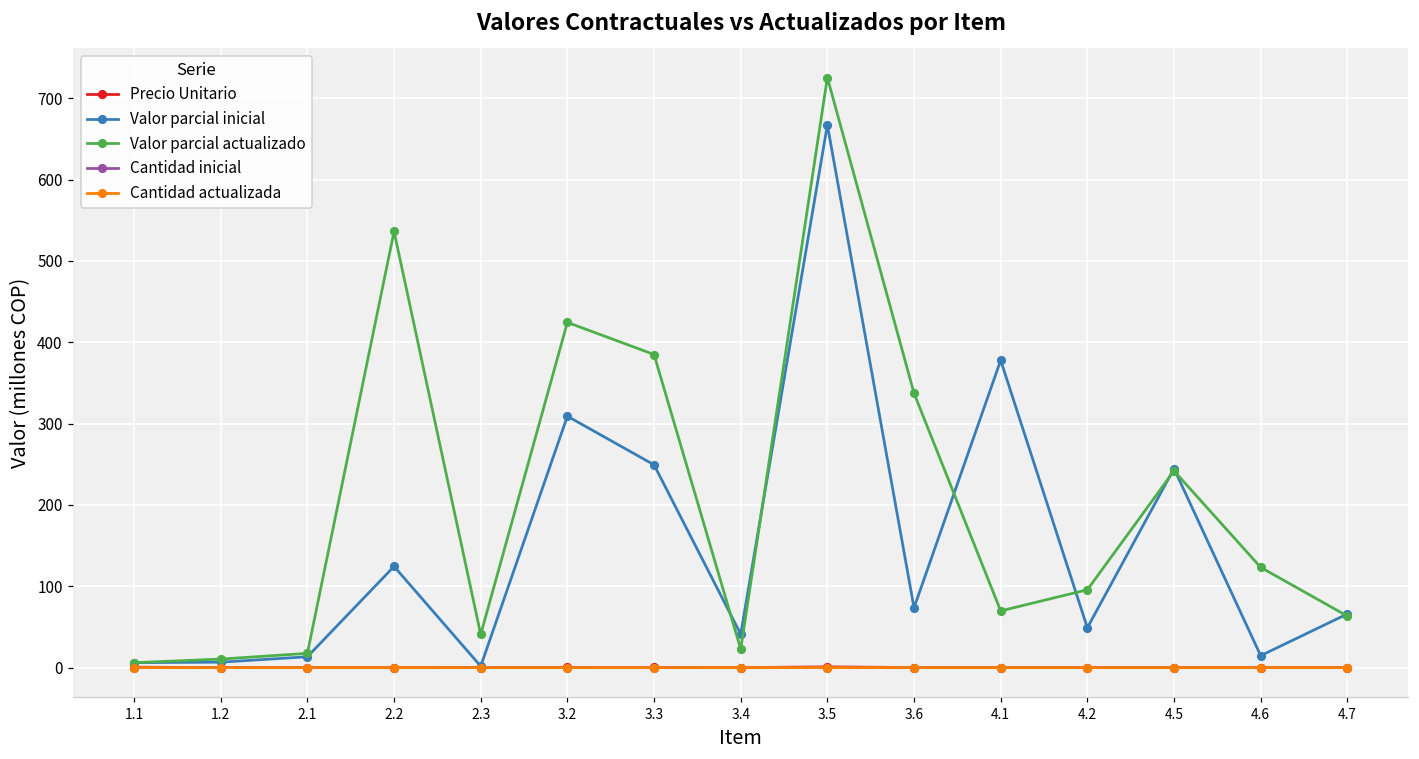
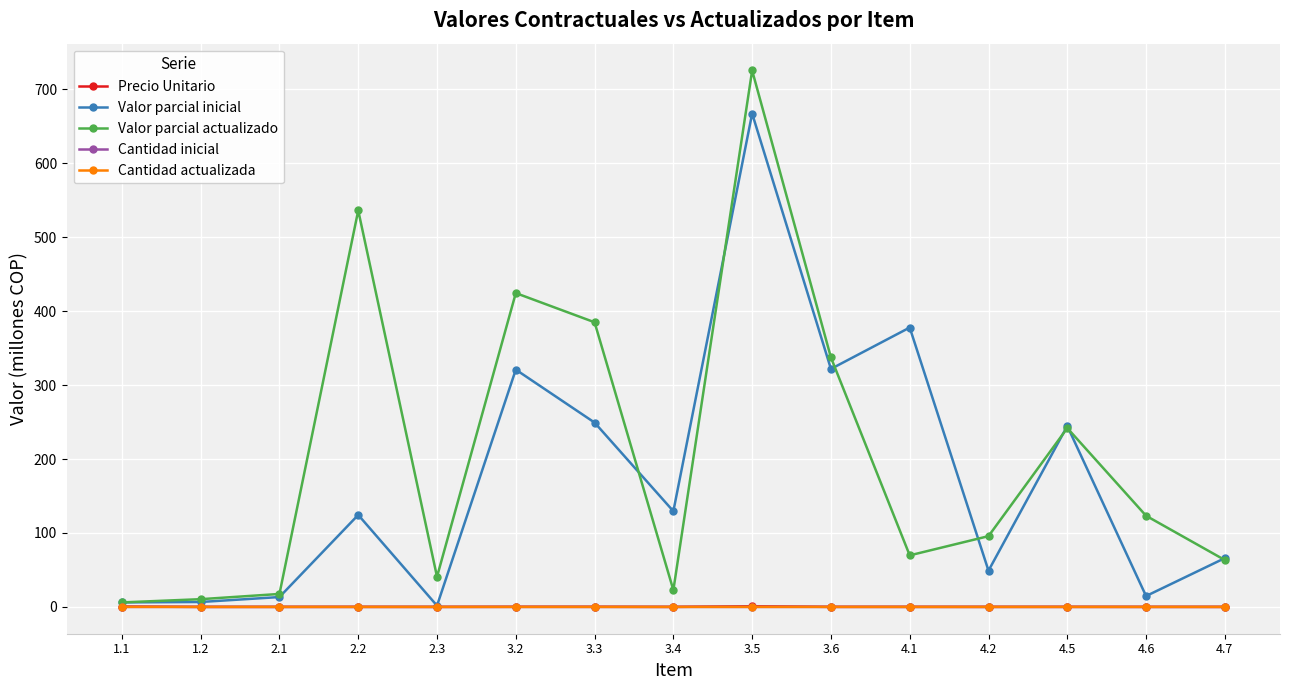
Valor parcial inicial, 3.2: 310 -> 320
Valor parcial inicial, 3.4: 40 -> 130
Valor parcial inicial, 3.6: 70 -> 320
